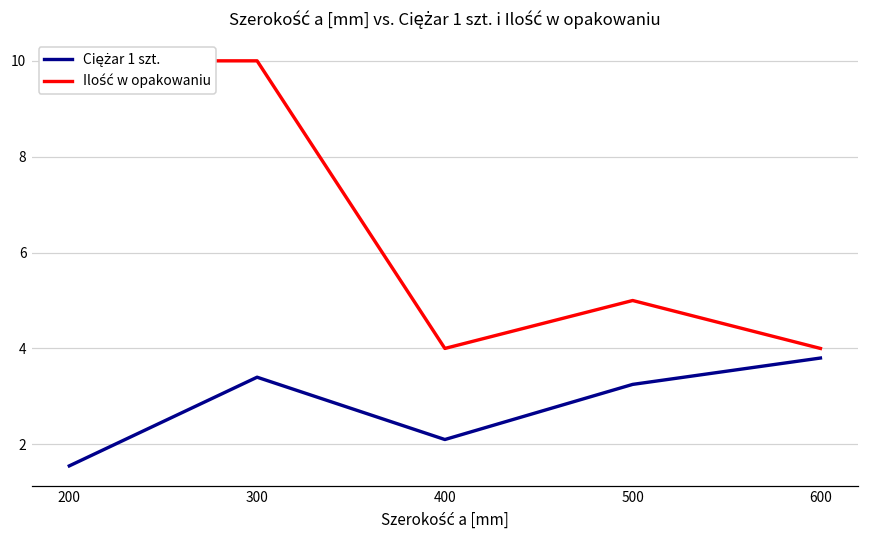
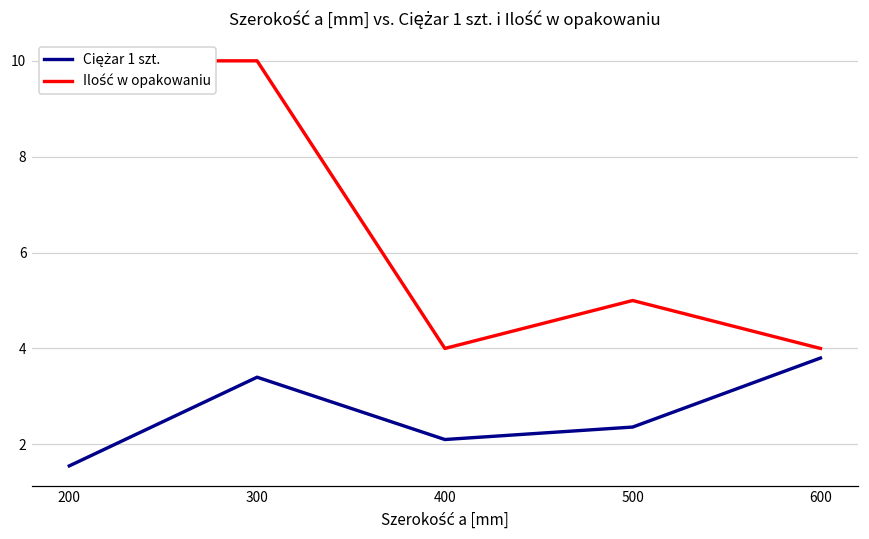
Ciężar 1 szt., 500: 3.3 -> 2.4
